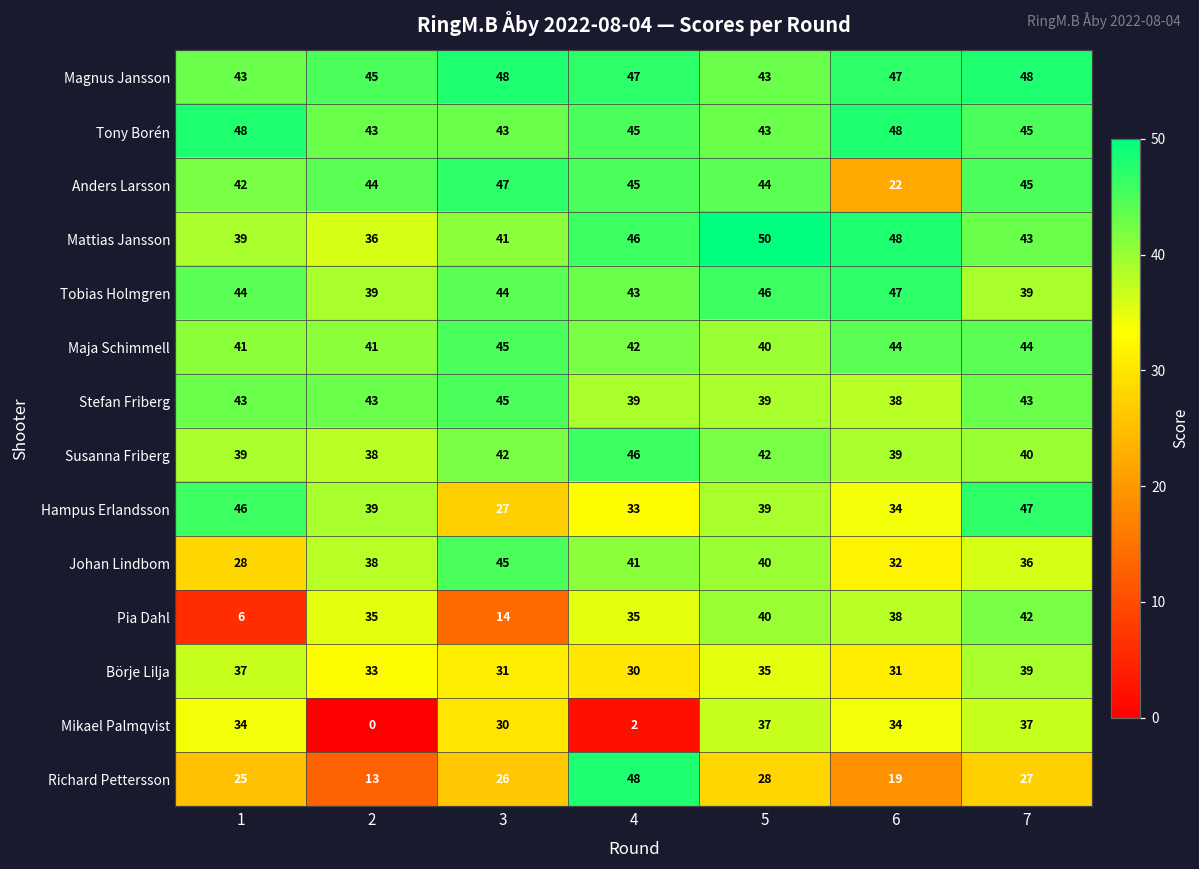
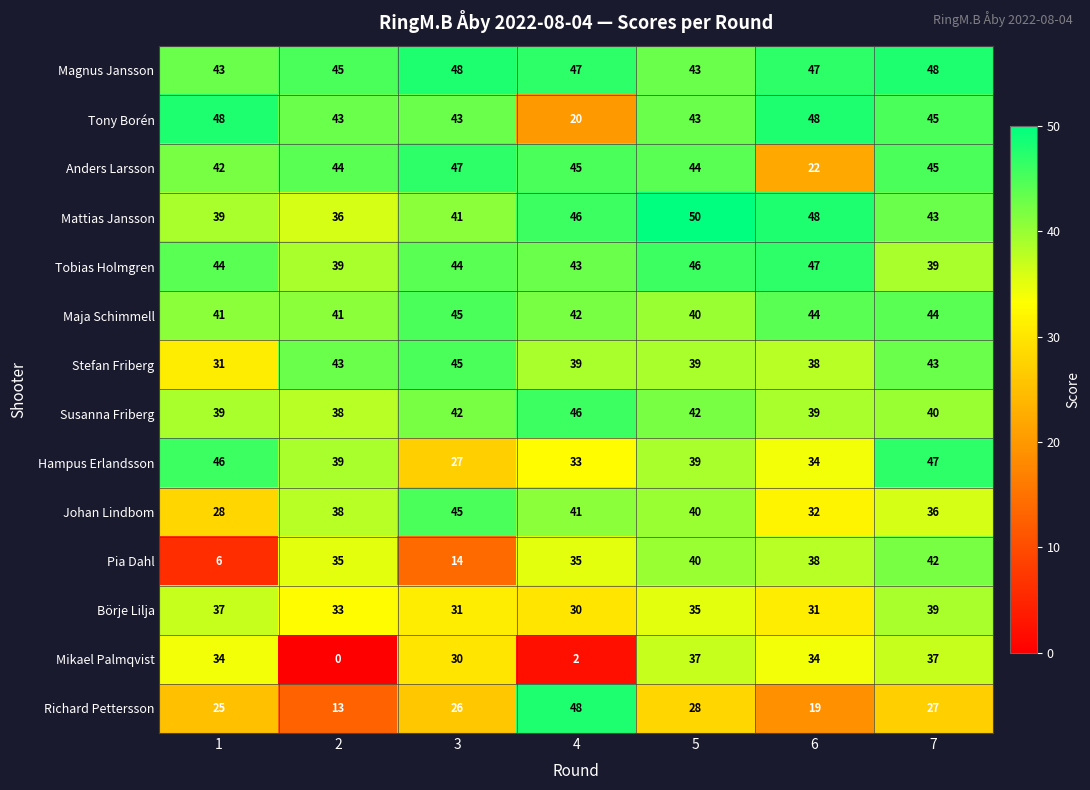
Tony Borén, 4: 45 -> 20
Stefan Friberg, 1: 43 -> 31
